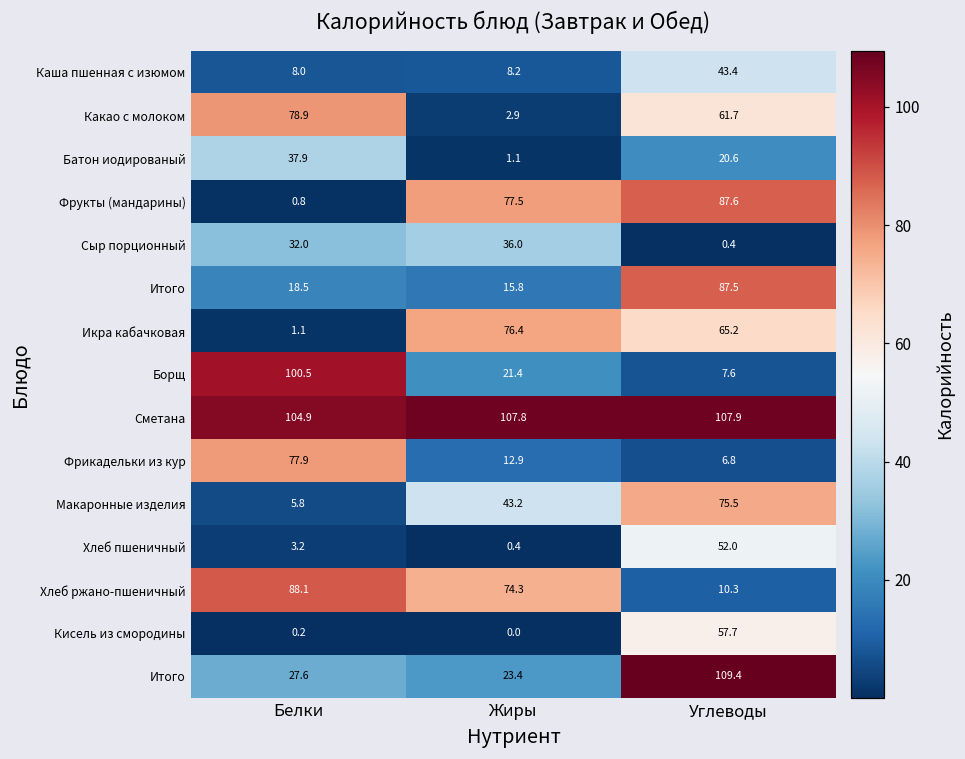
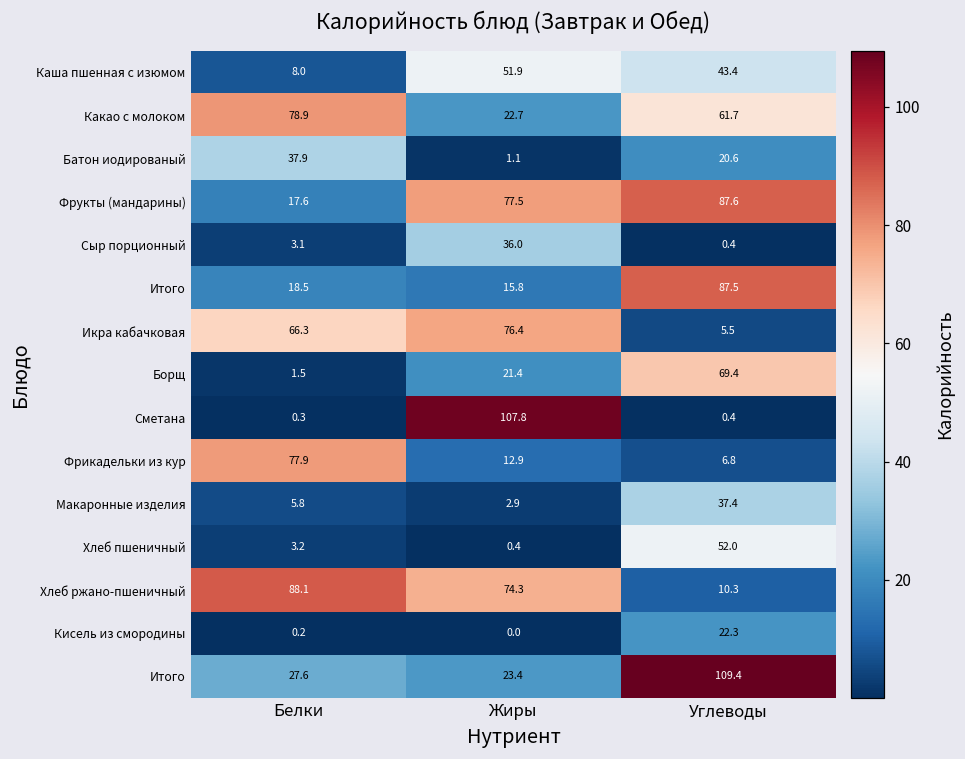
Каша пшенная с изюмом, Жиры: 8.2 -> 51.9
Какао с молоком, Жиры: 2.9 -> 22.7
Фрукты (мандарины), Белки: 0.8 -> 17.6
Сыр порционный, Белки: 32.0 -> 3.1
Икра кабачковая, Белки: 1.1 -> 66.3
Икра кабачковая, Углеводы: 65.2 -> 5.5
Борщ, Белки: 100.5 -> 1.5
Борщ, Углеводы: 7.6 -> 69.4
Сметана, Белки: 104.9 -> 0.3
Сметана, Углеводы: 107.9 -> 0.4
Макаронные изделия, Жиры: 43.2 -> 2.9
Макаронные изделия, Углеводы: 75.5 -> 37.4
Кисель из смородины, Углеводы: 57.7 -> 22.3
